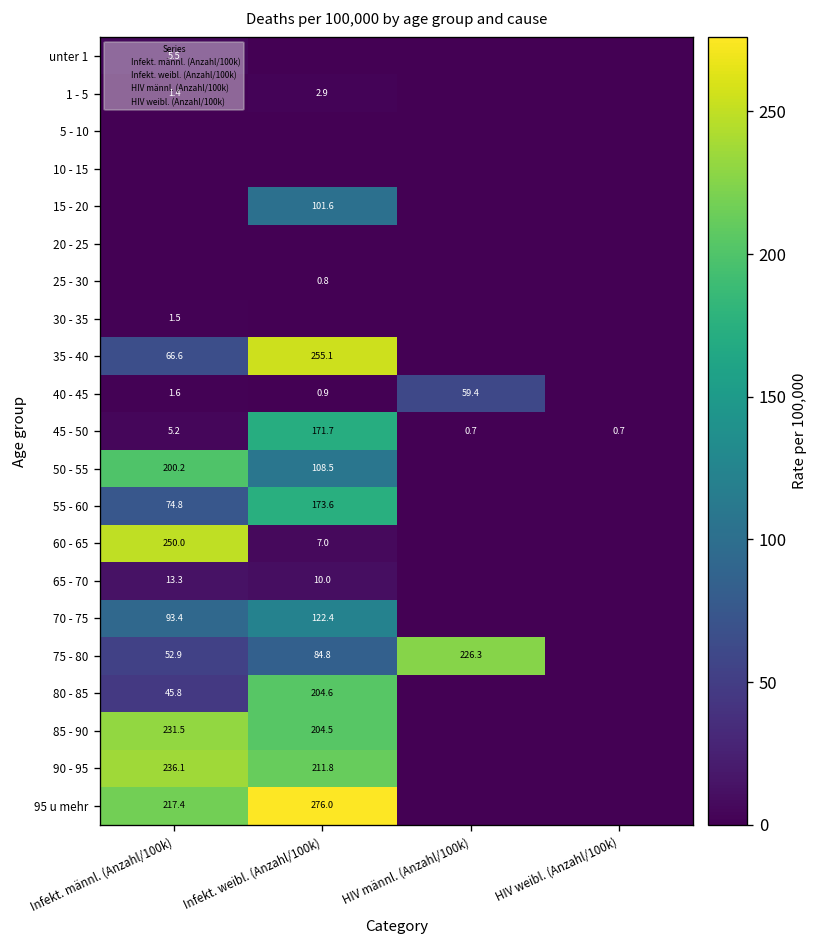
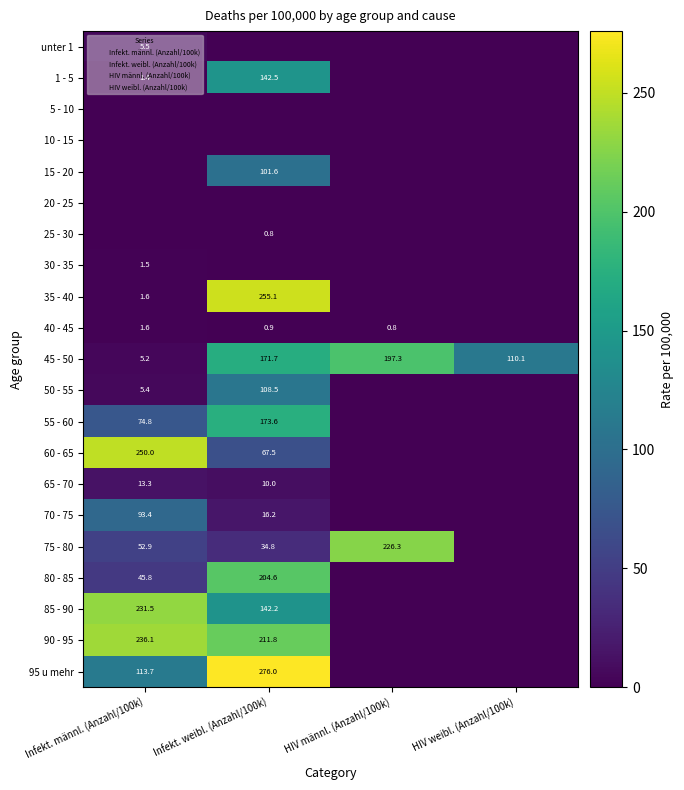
1 - 5, Infekt. weibl. (Anzahl/100k): 2.9 -> 142.5
35 - 40, Infekt. männl. (Anzahl/100k): 66.6 -> 1.6
40 - 45, HIV männl. (Anzahl/100k): 59.4 -> 0.8
45 - 50, HIV männl. (Anzahl/100k): 0.7 -> 197.3
45 - 50, HIV weibl. (Anzahl/100k): 0.7 -> 110.1
50 - 55, Infekt. männl. (Anzahl/100k): 200.2 -> 5.4
60 - 65, Infekt. weibl. (Anzahl/100k): 7.0 -> 67.5
70 - 75, Infekt. weibl. (Anzahl/100k): 122.4 -> 16.2
75 - 80, Infekt. weibl. (Anzahl/100k): 84.8 -> 34.8
85 - 90, Infekt. weibl. (Anzahl/100k): 204.5 -> 142.2
95 u mehr, Infekt. männl. (Anzahl/100k): 217.4 -> 113.7
